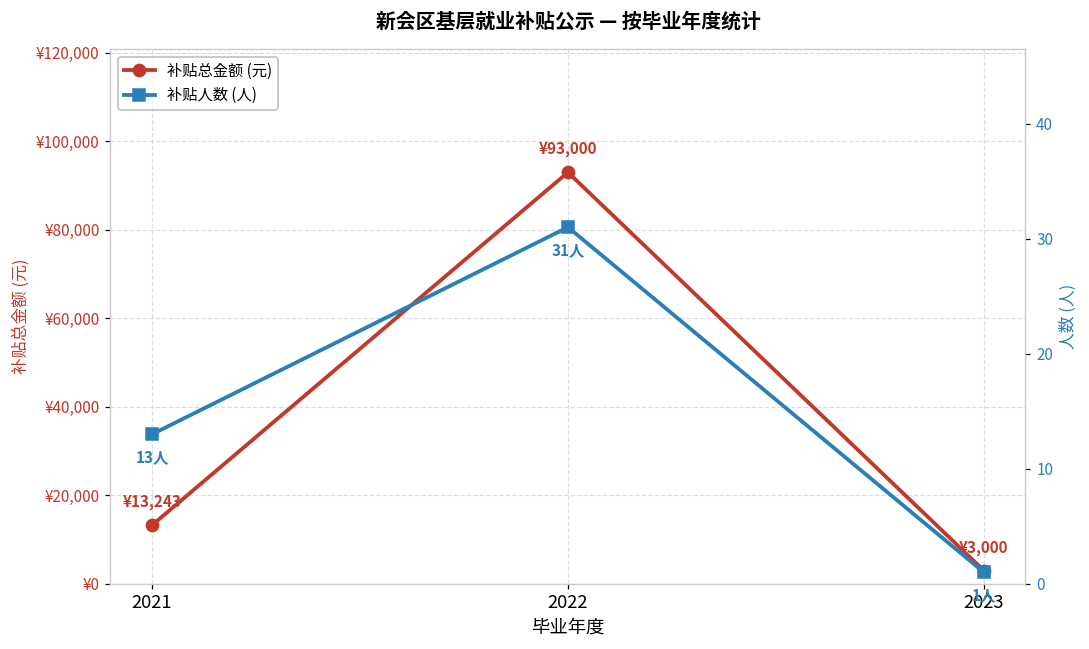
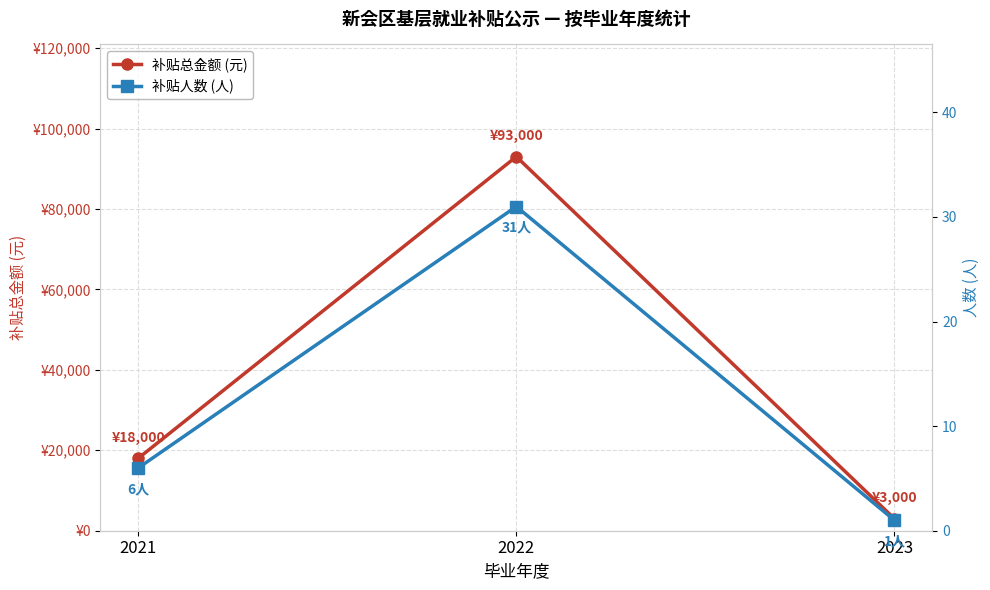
补贴总金额 (元), 2021: ¥13,243 -> ¥18,000
补贴人数 (人), 2021: 13人 -> 6人
